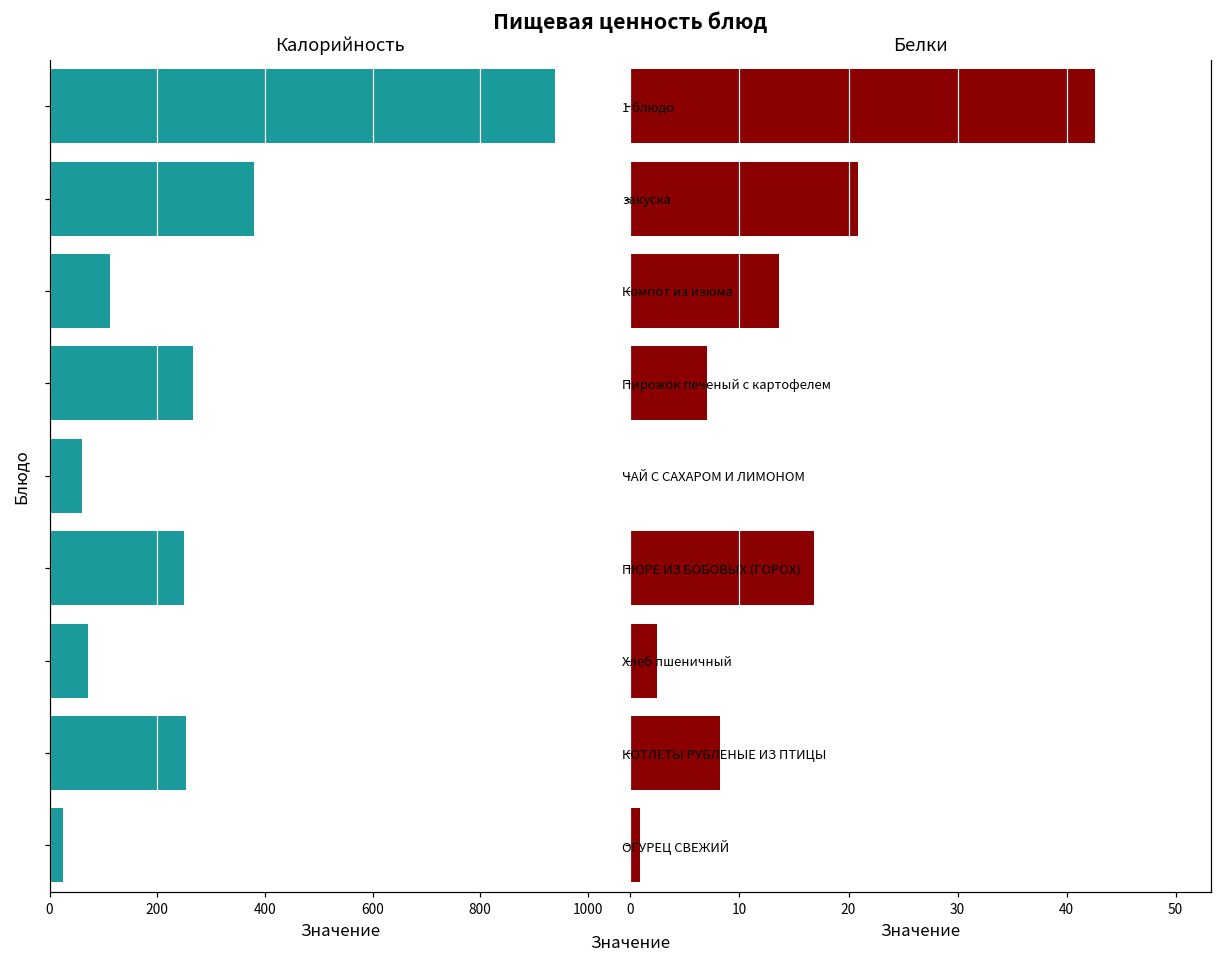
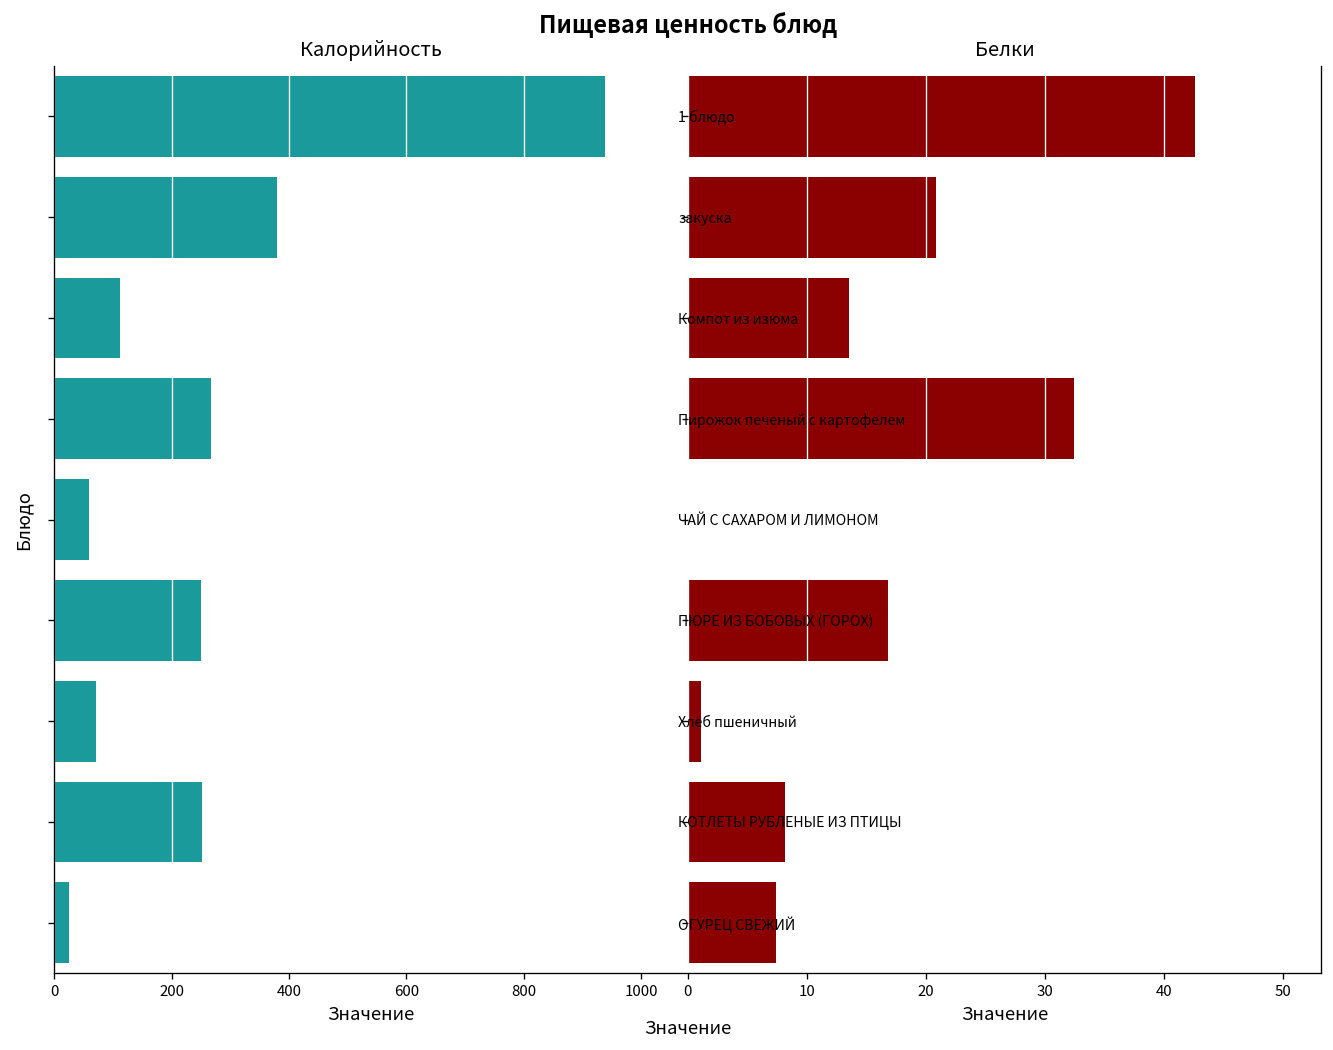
Белки, Пирожок печеный с картофелем: 7 -> 33
Белки, Хлеб пшеничный: 2 -> 1
Белки, ОГУРЕЦ СВЕЖИЙ: 1 -> 7
